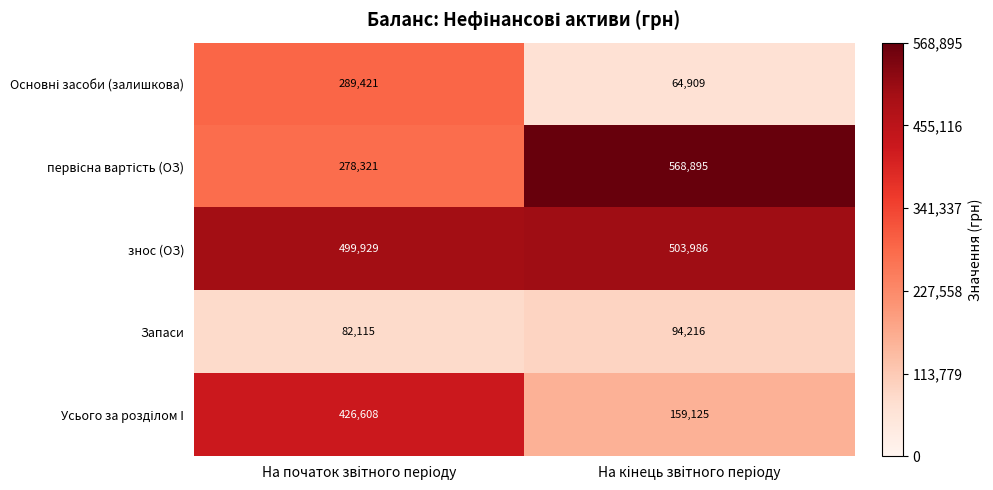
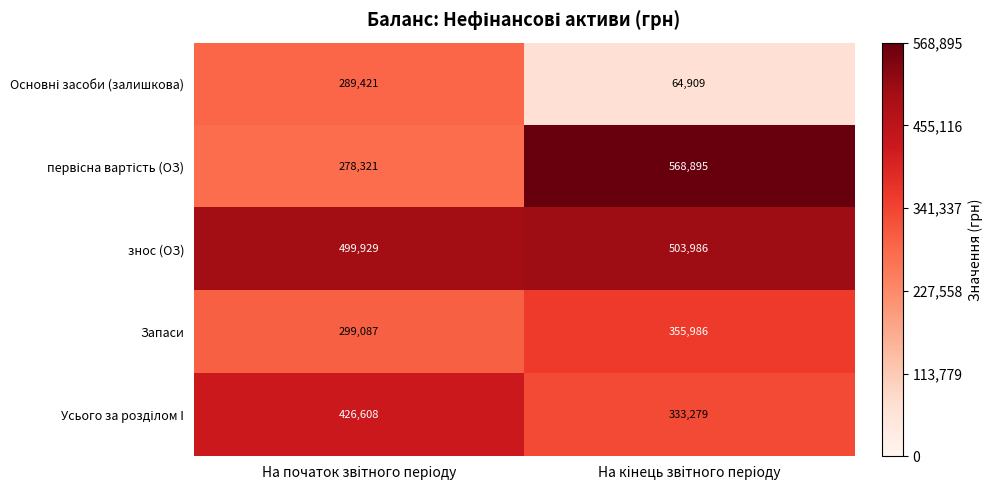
Запаси, На початок звітного періоду: 82,115 -> 299,087
Запаси, На кінець звітного періоду: 94,216 -> 355,986
Усього за розділом І, На кінець звітного періоду: 159,125 -> 333,279
